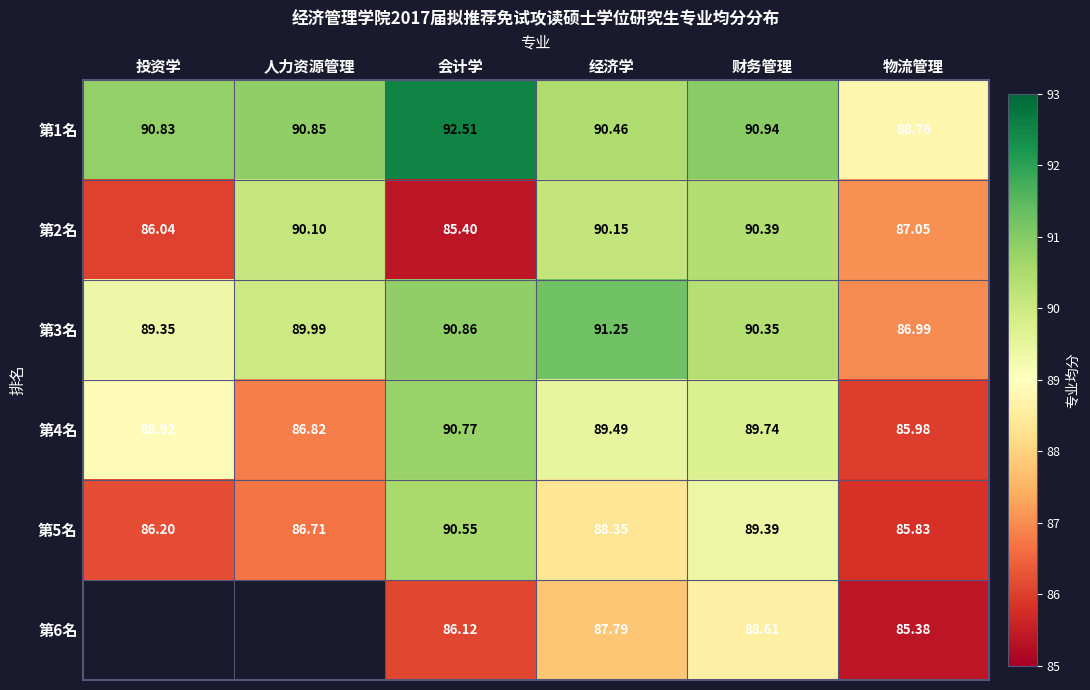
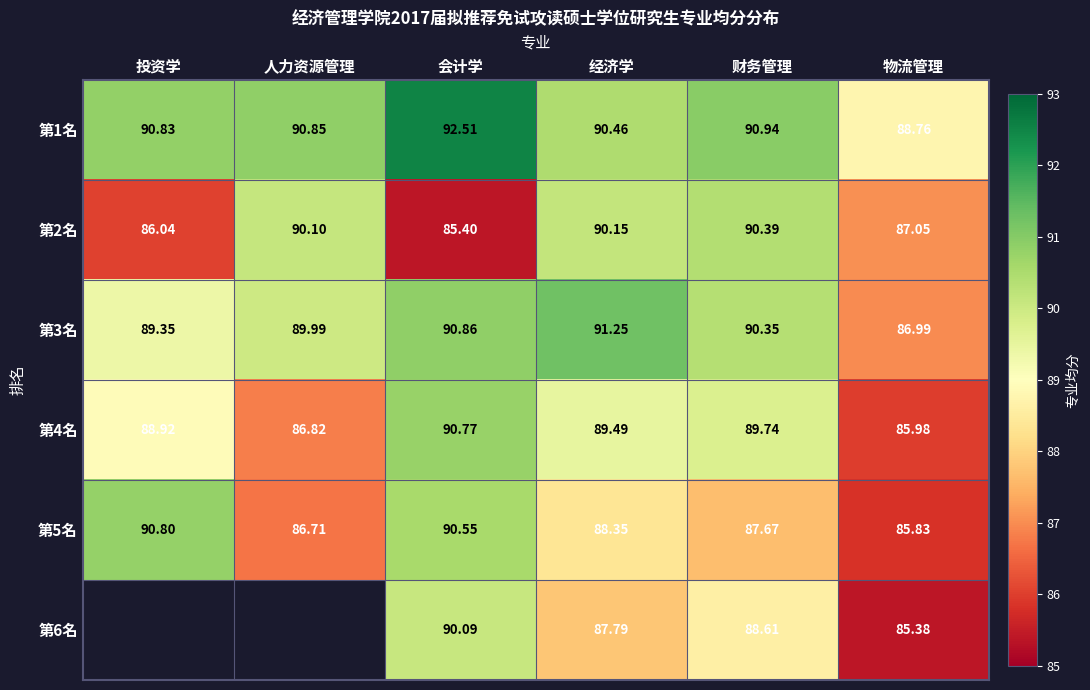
第5名, 投资学: 86.20 -> 90.80
第5名, 财务管理: 89.39 -> 87.67
第6名, 会计学: 86.12 -> 90.09
